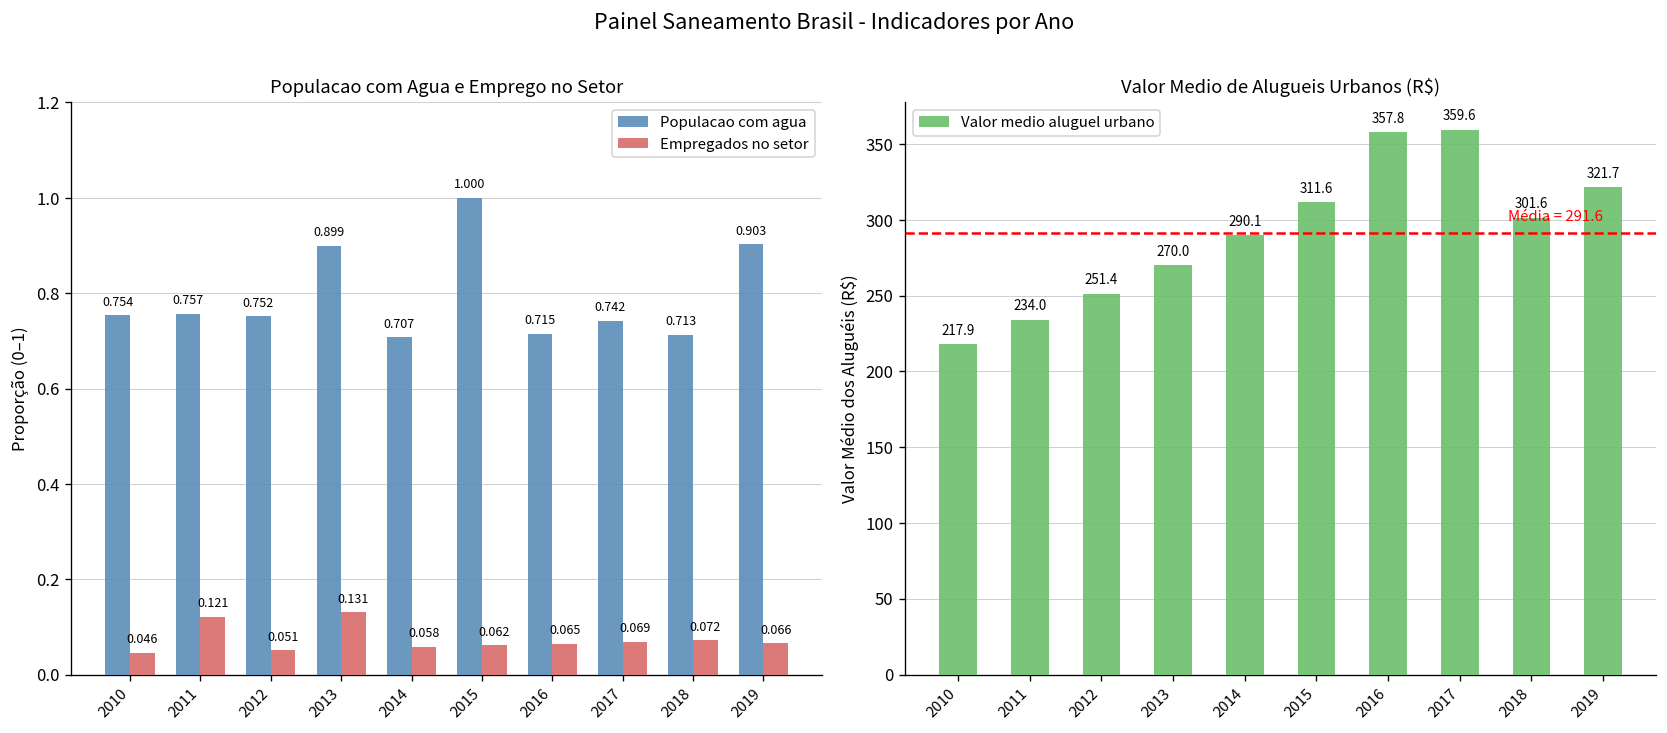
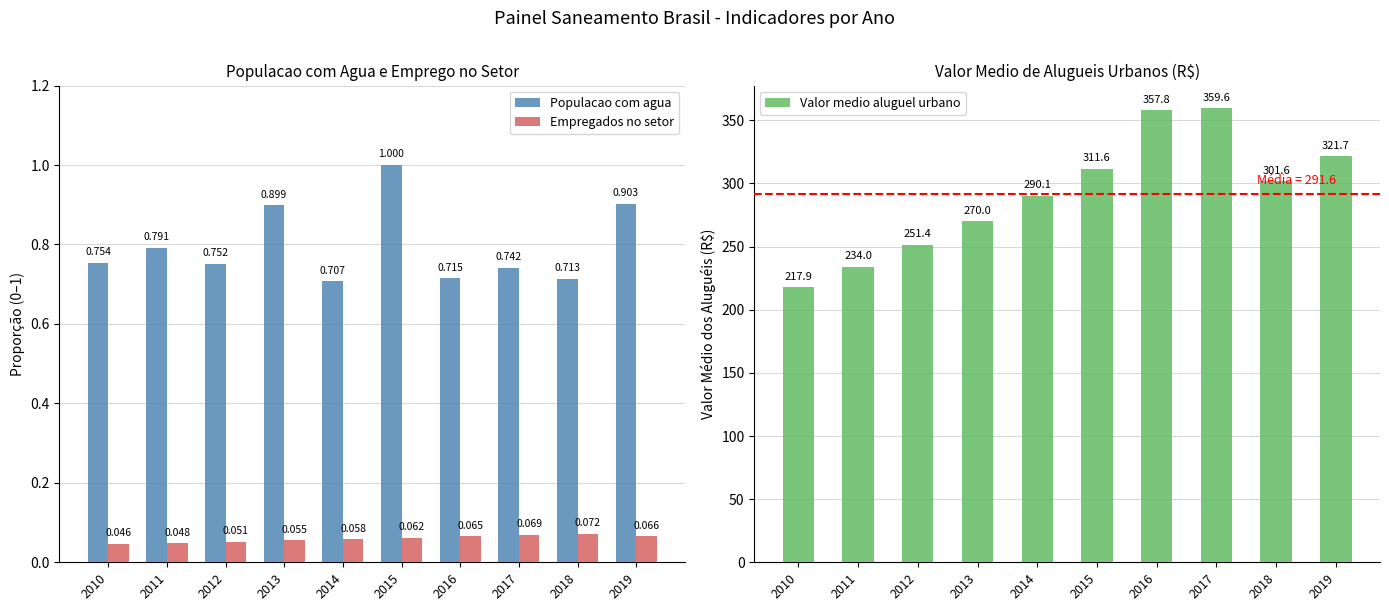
Populacao com Agua e Emprego no Setor, Populacao com agua, 2011: 0.757 -> 0.791
Populacao com Agua e Emprego no Setor, Empregados no setor, 2011: 0.121 -> 0.048
Populacao com Agua e Emprego no Setor, Empregados no setor, 2013: 0.131 -> 0.055
